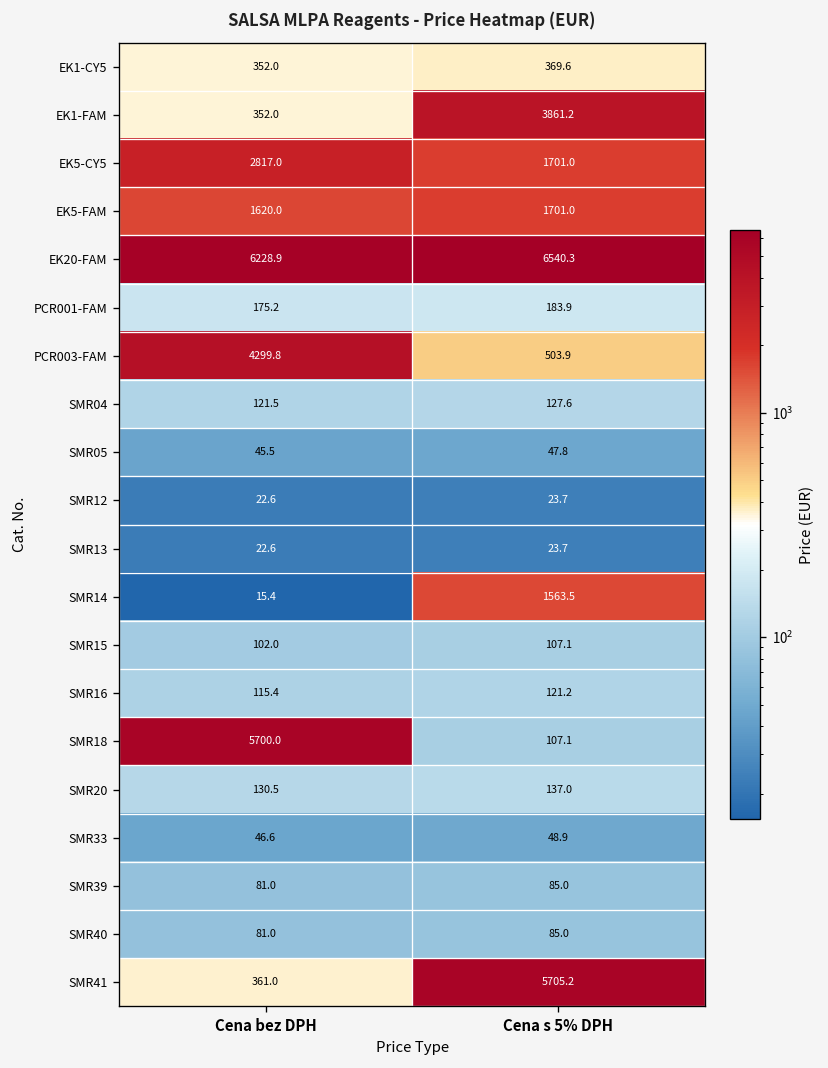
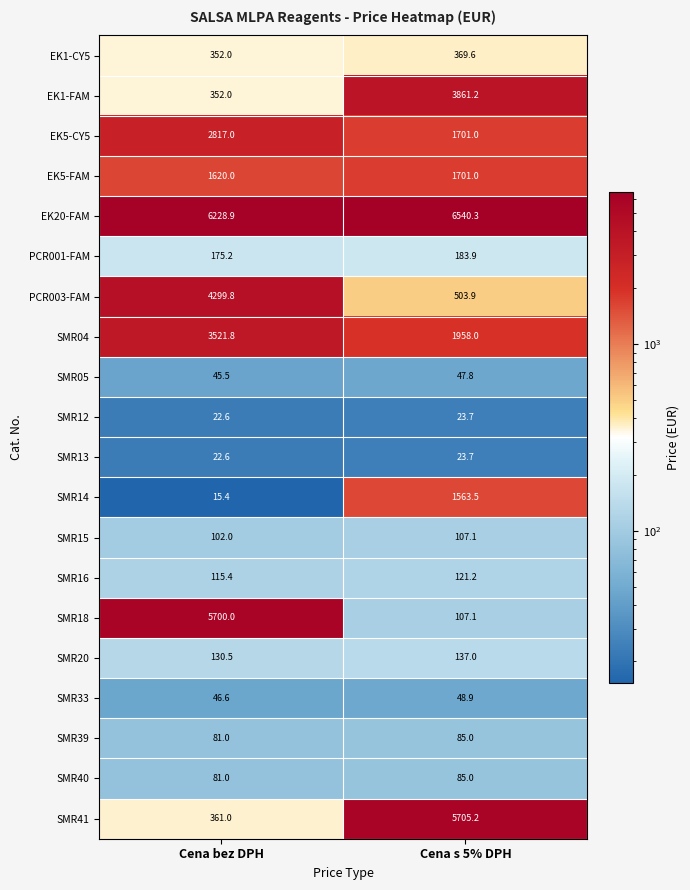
SMR04, Cena bez DPH: 121.5 -> 3521.8
SMR04, Cena s 5% DPH: 127.6 -> 1958.0
